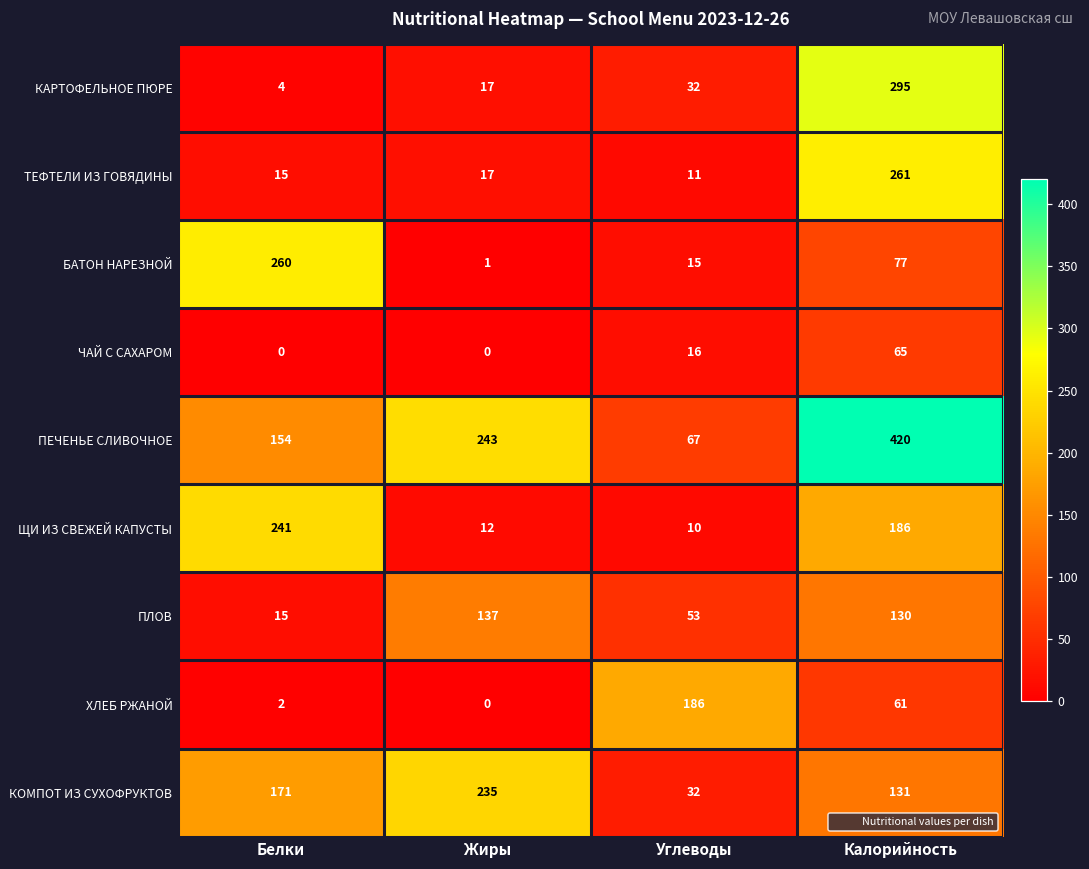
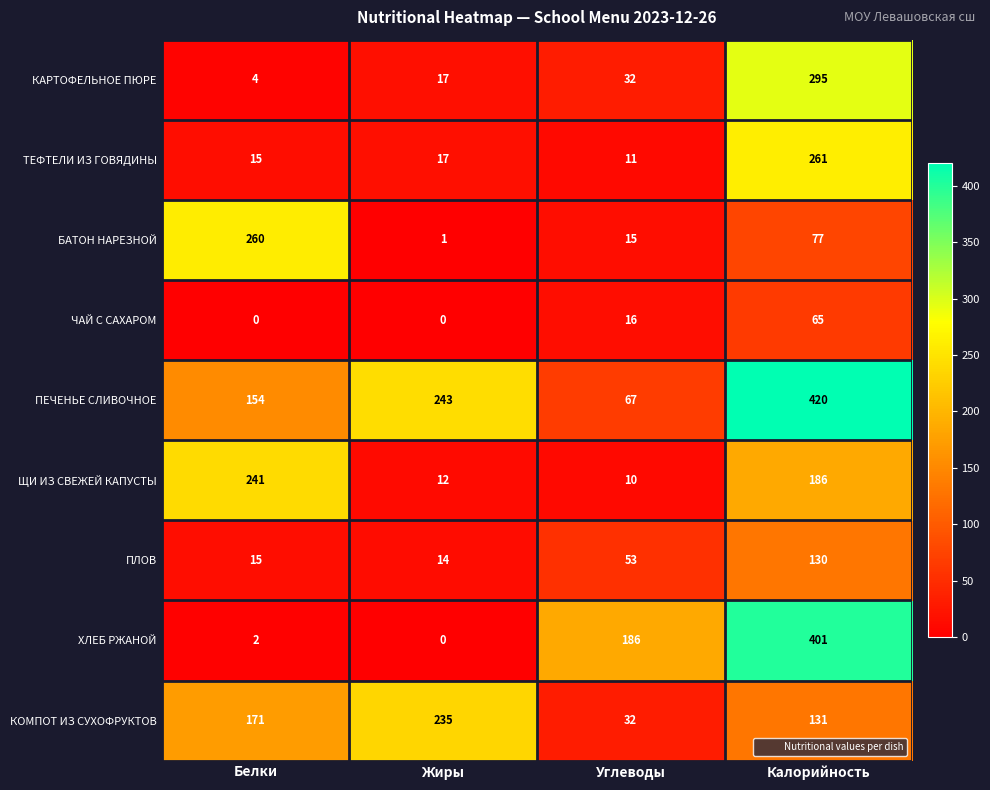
ПЛОВ, Жиры: 137 -> 14
ХЛЕБ РЖАНОЙ, Калорийность: 61 -> 401
